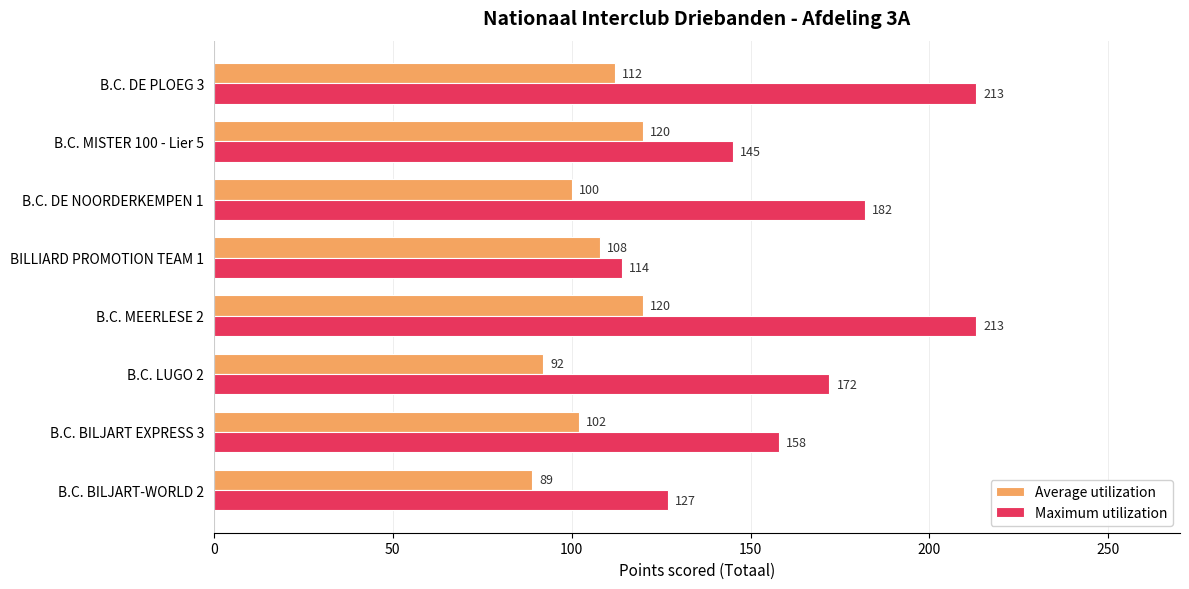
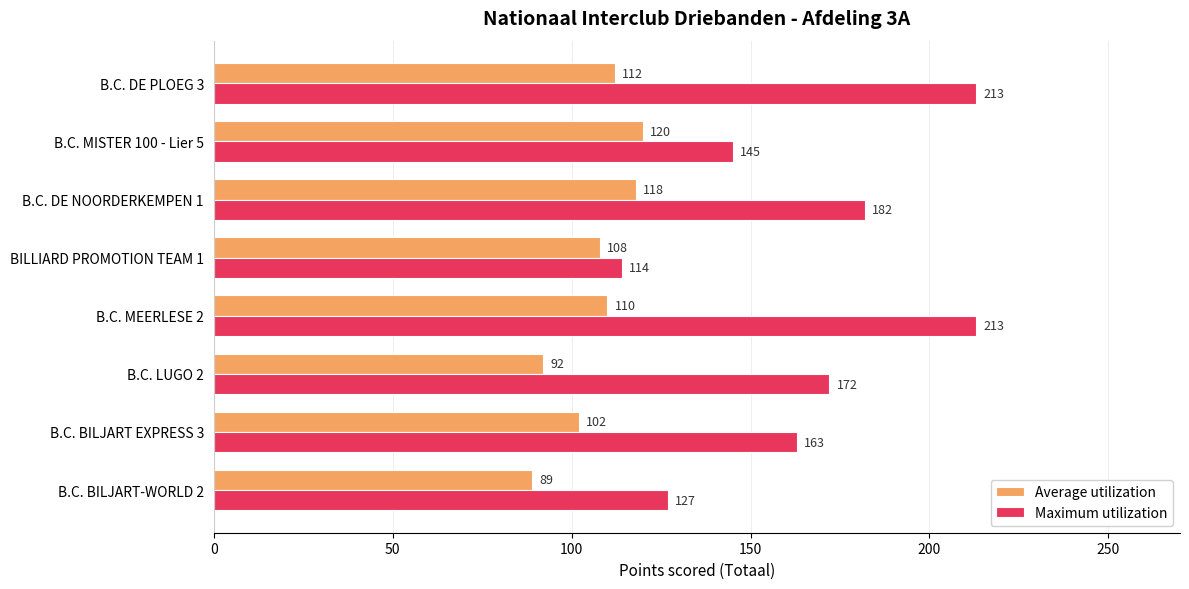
Average utilization, B.C. DE NOORDERKEMPEN 1: 100 -> 118
Average utilization, B.C. MEERLESE 2: 120 -> 110
Maximum utilization, B.C. BILJART EXPRESS 3: 158 -> 163
